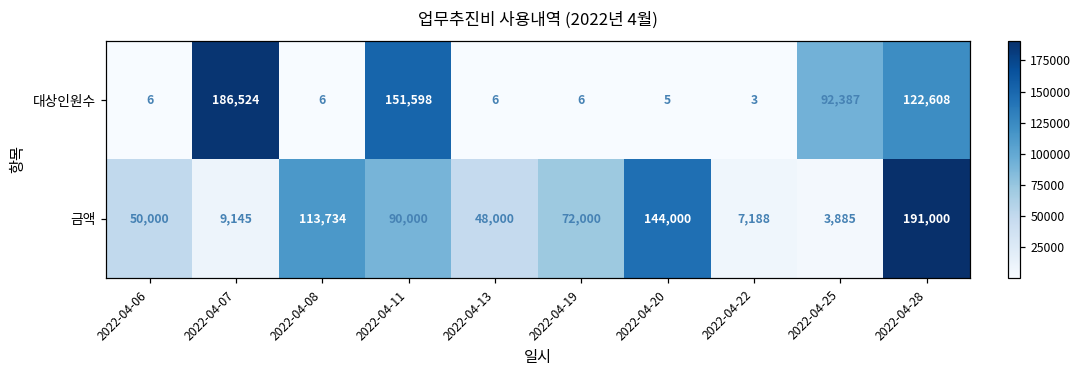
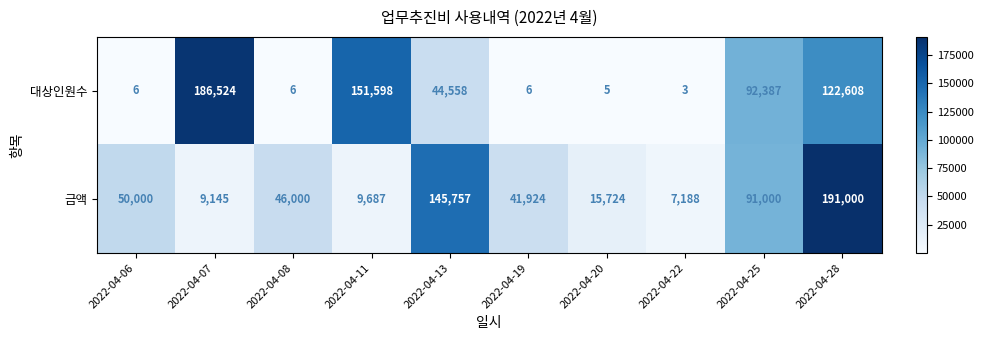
대상인원수, 2022-04-13: 6 -> 44,558
금액, 2022-04-08: 113,734 -> 46,000
금액, 2022-04-11: 90,000 -> 9,687
금액, 2022-04-13: 48,000 -> 145,757
금액, 2022-04-19: 72,000 -> 41,924
금액, 2022-04-20: 144,000 -> 15,724
금액, 2022-04-25: 3,885 -> 91,000
